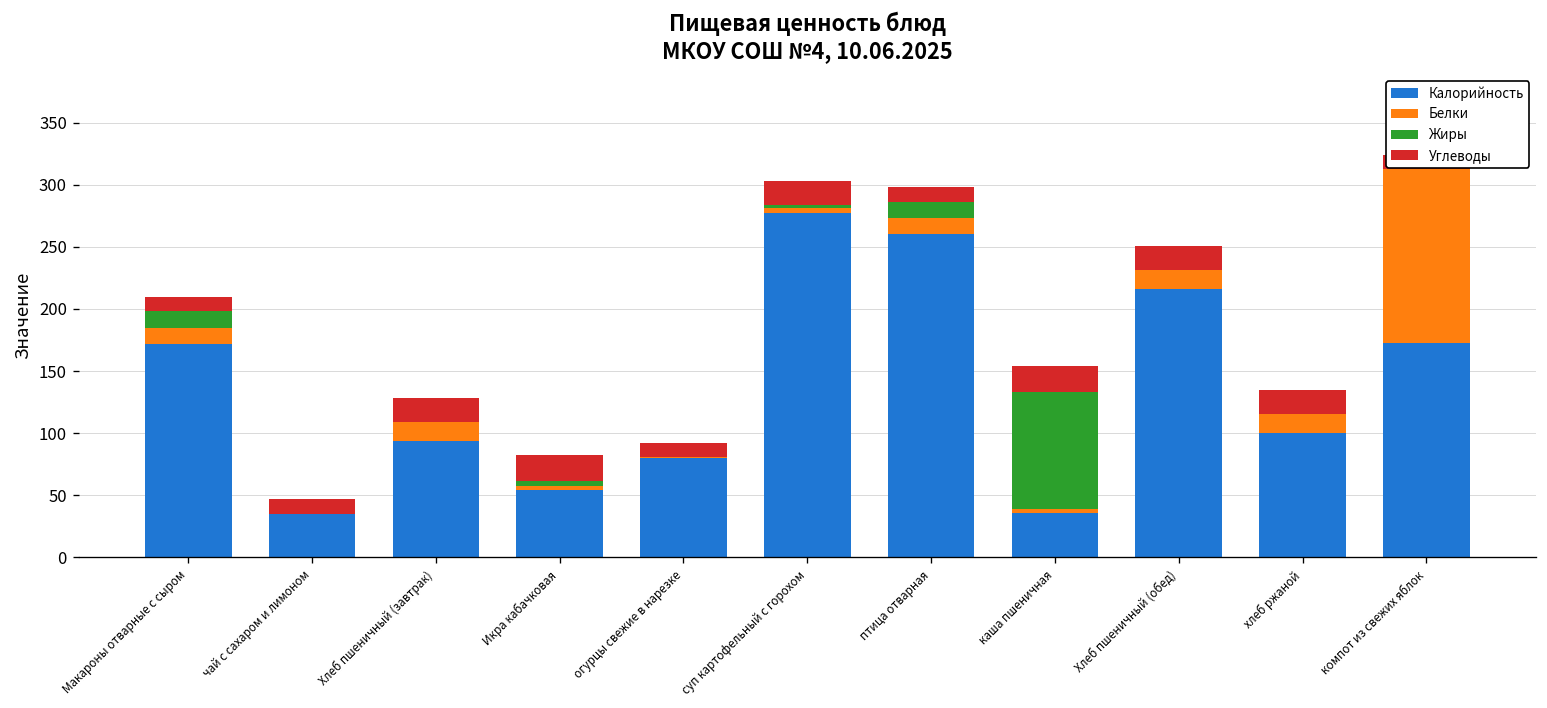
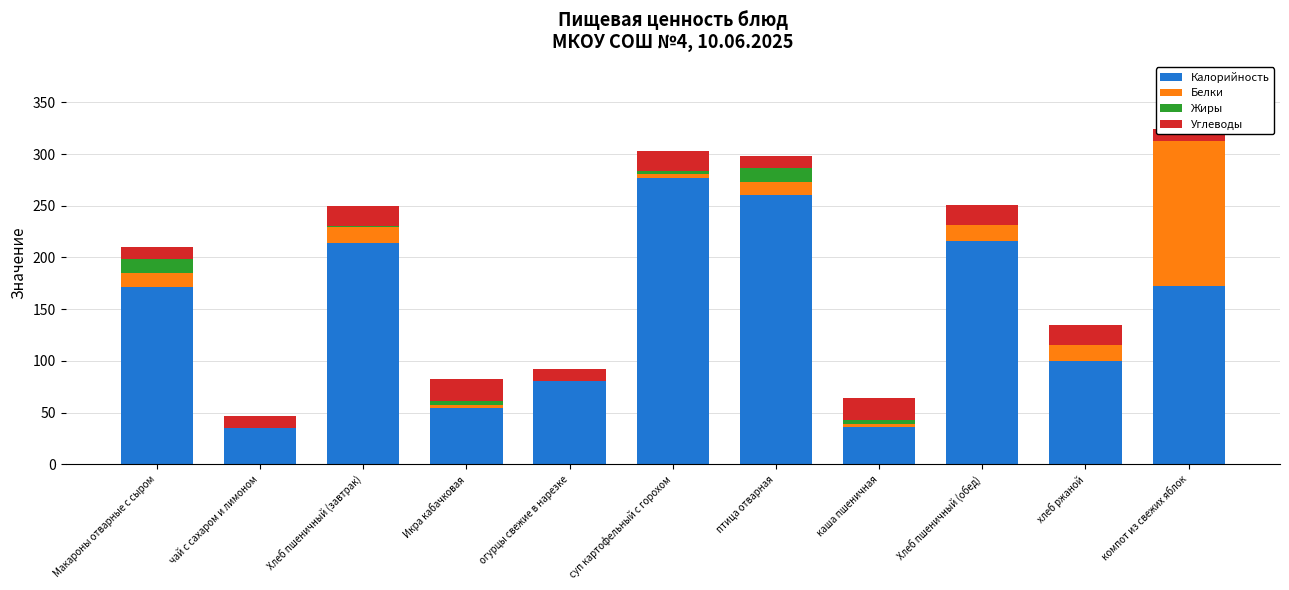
Калорийность, Хлеб пшеничный (завтрак): 94 -> 214
Жиры, каша пшеничная: 94 -> 4
